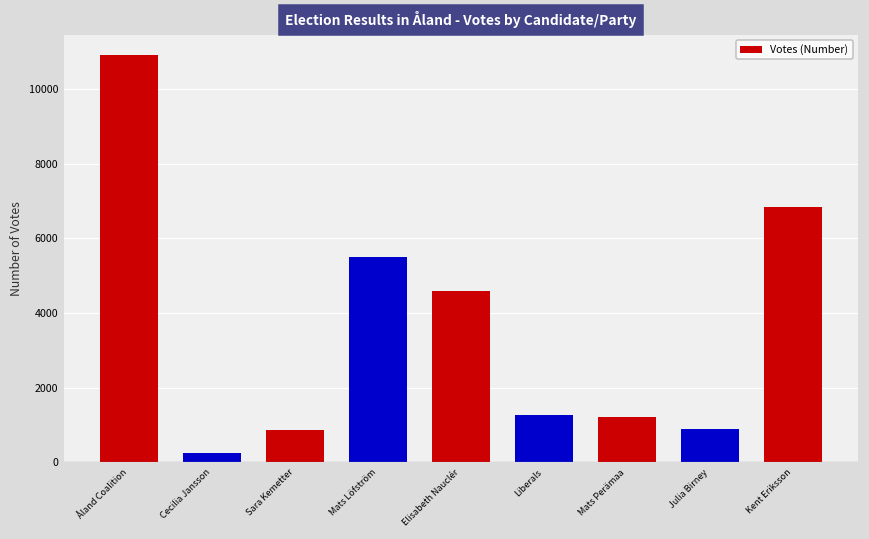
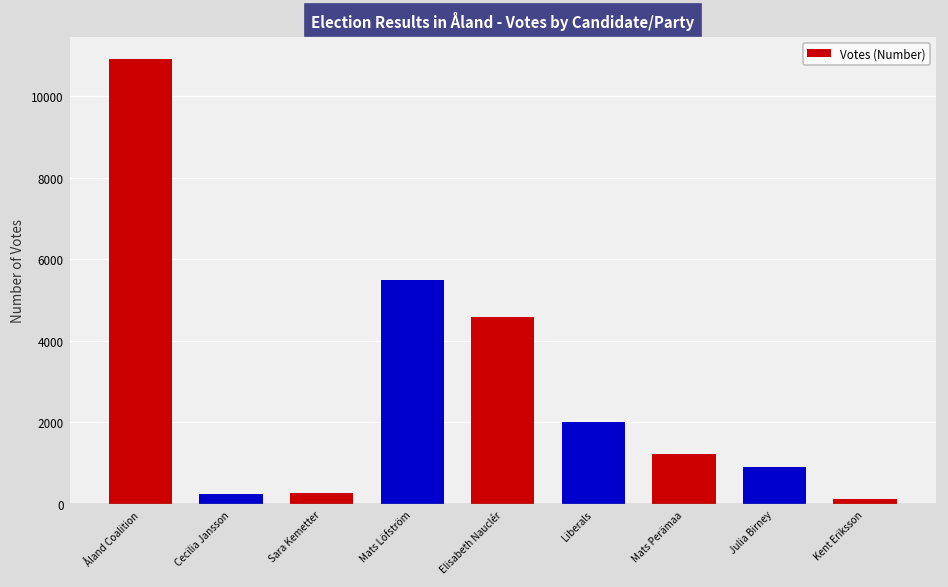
Sara Kemetter: 900 -> 300
Liberals: 1300 -> 2000
Kent Eriksson: 6800 -> 100
